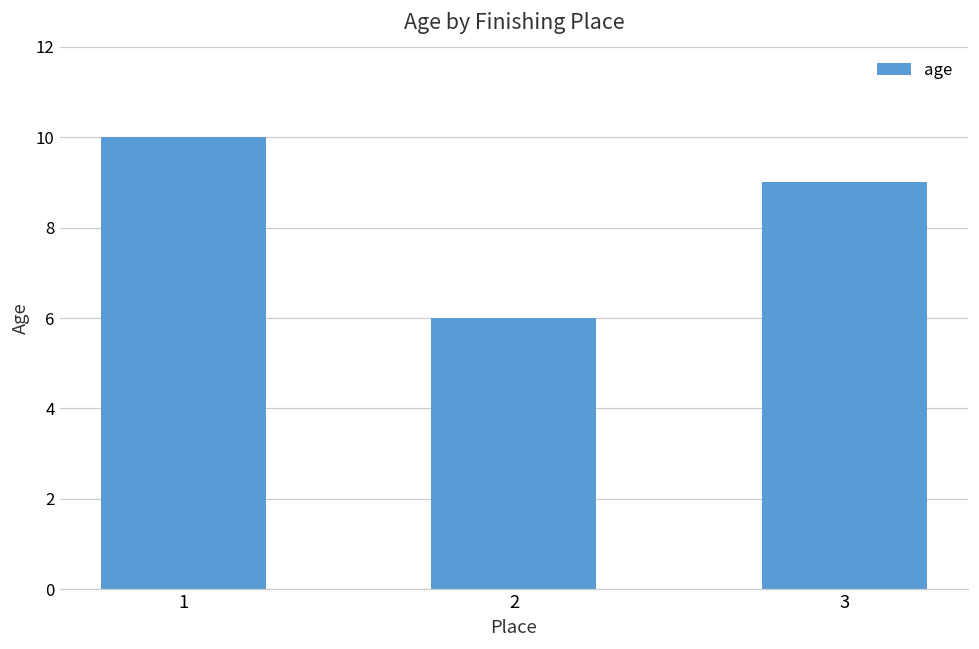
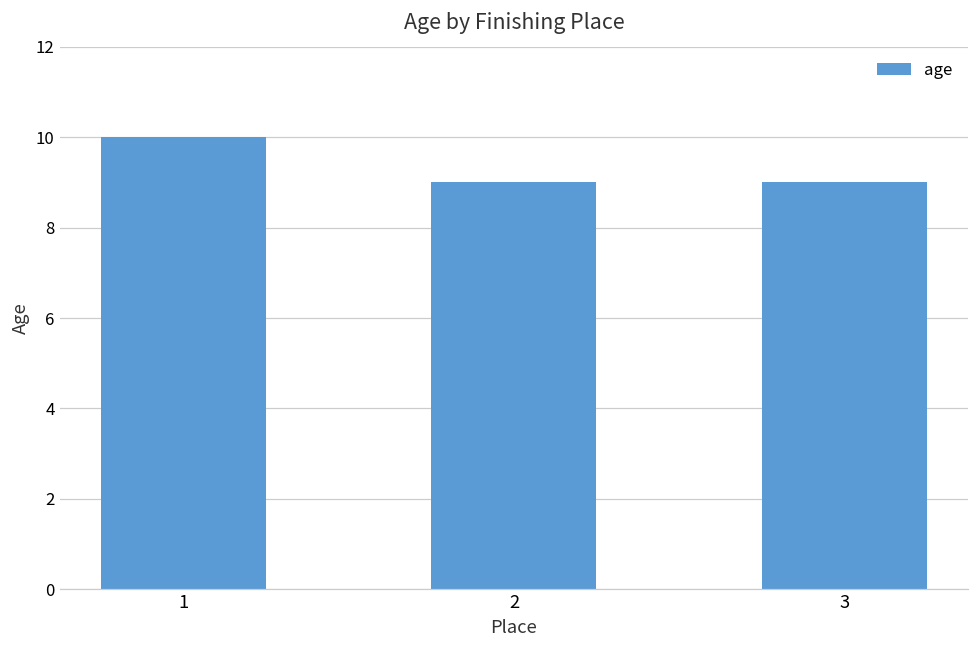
2: 6 -> 9
